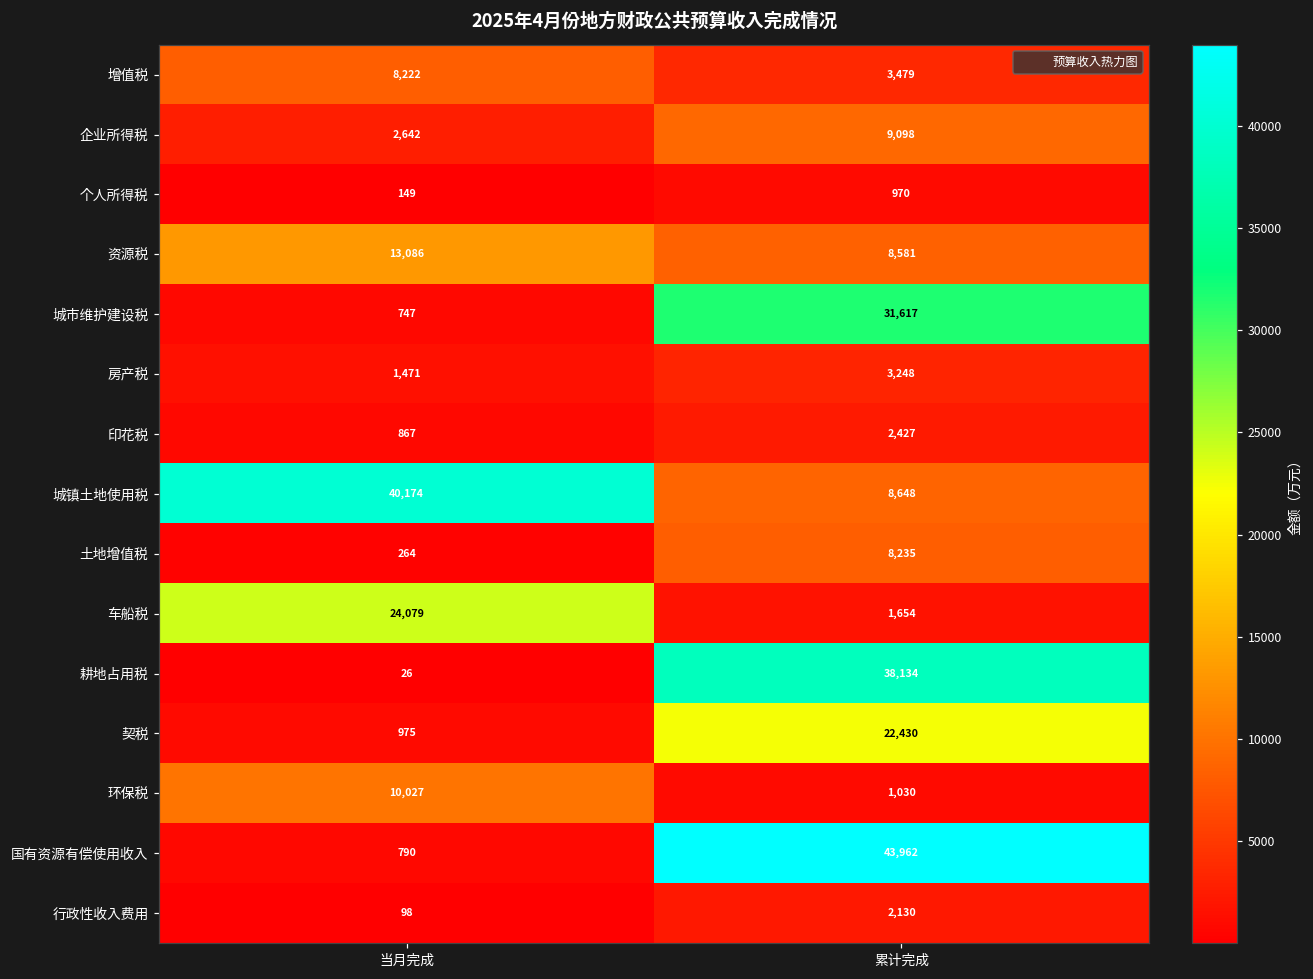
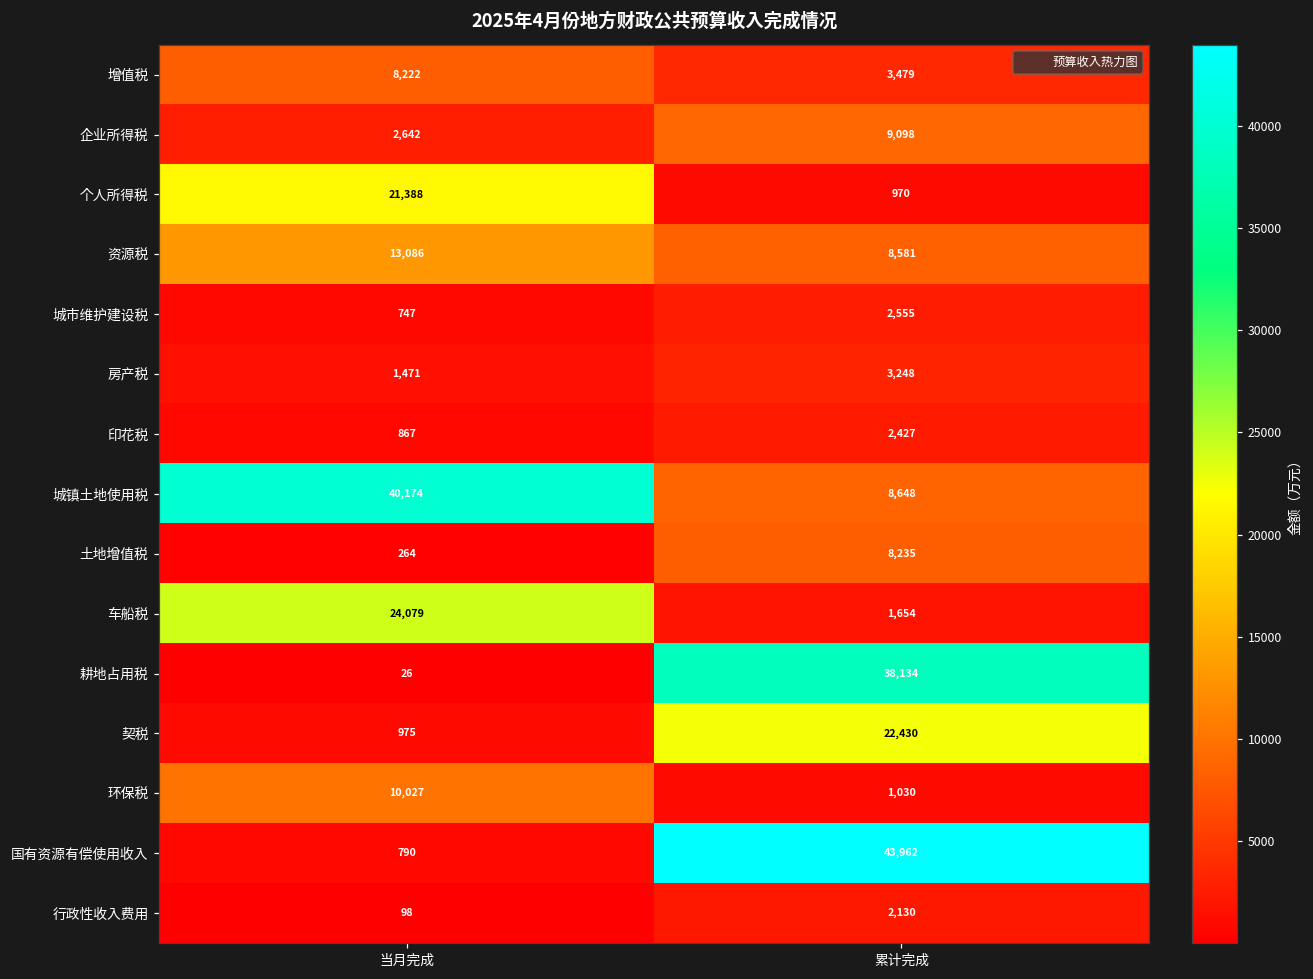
个人所得税, 当月完成: 149 -> 21,388
城市维护建设税, 累计完成: 31,617 -> 2,555
